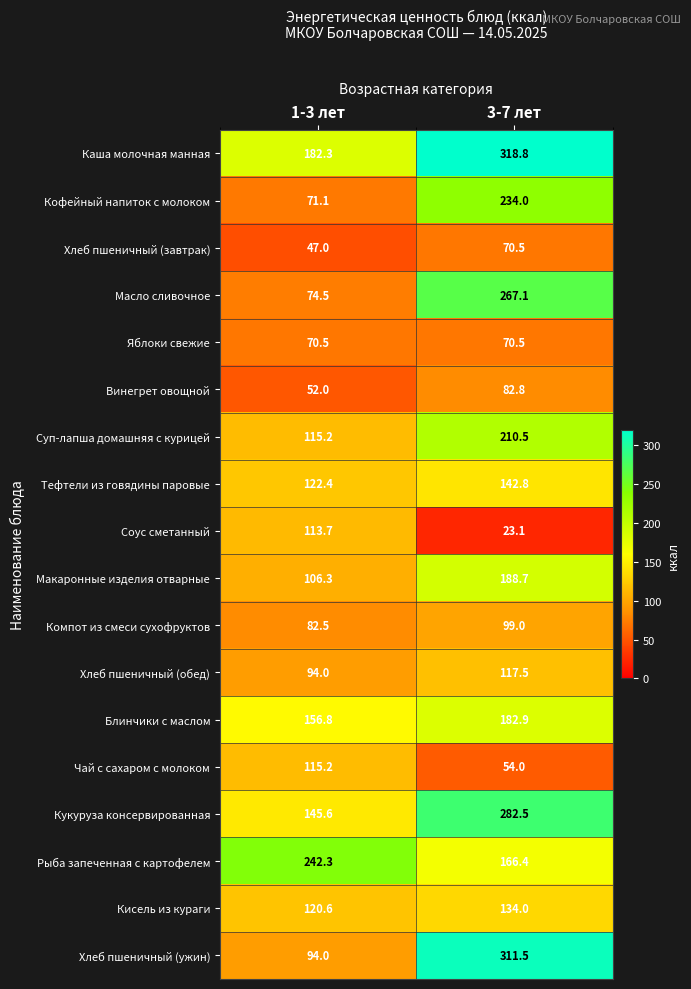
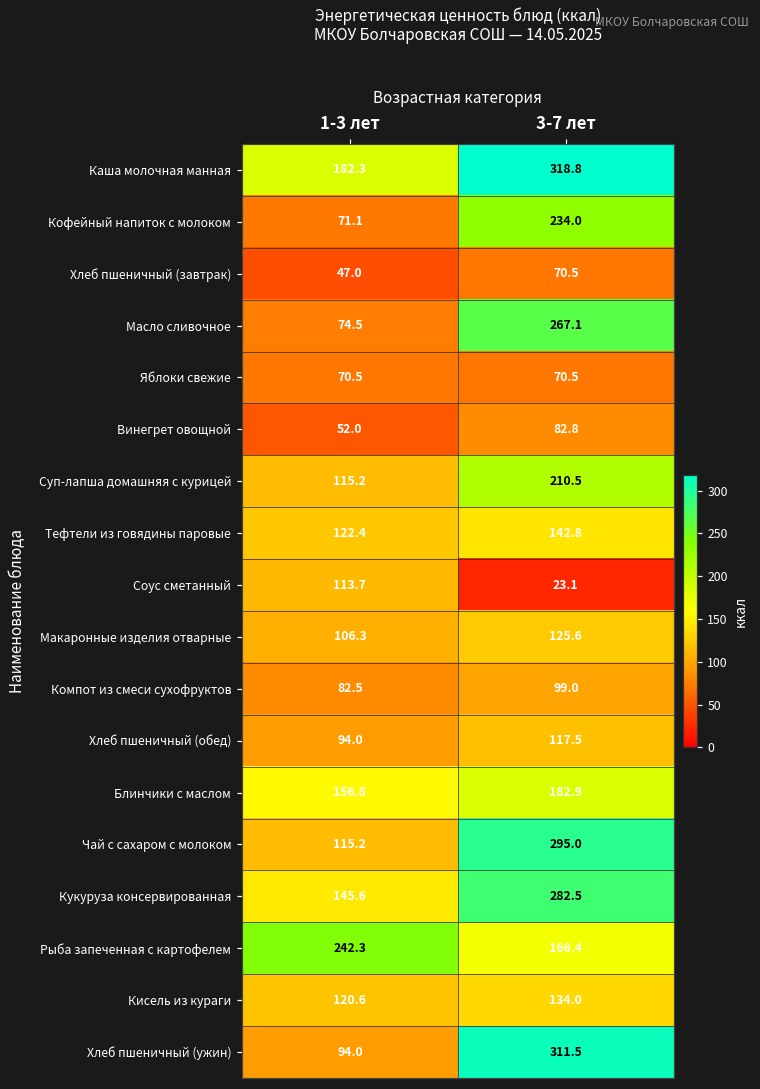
Макаронные изделия отварные, 3-7 лет: 188.7 -> 125.6
Чай с сахаром с молоком, 3-7 лет: 54.0 -> 295.0
